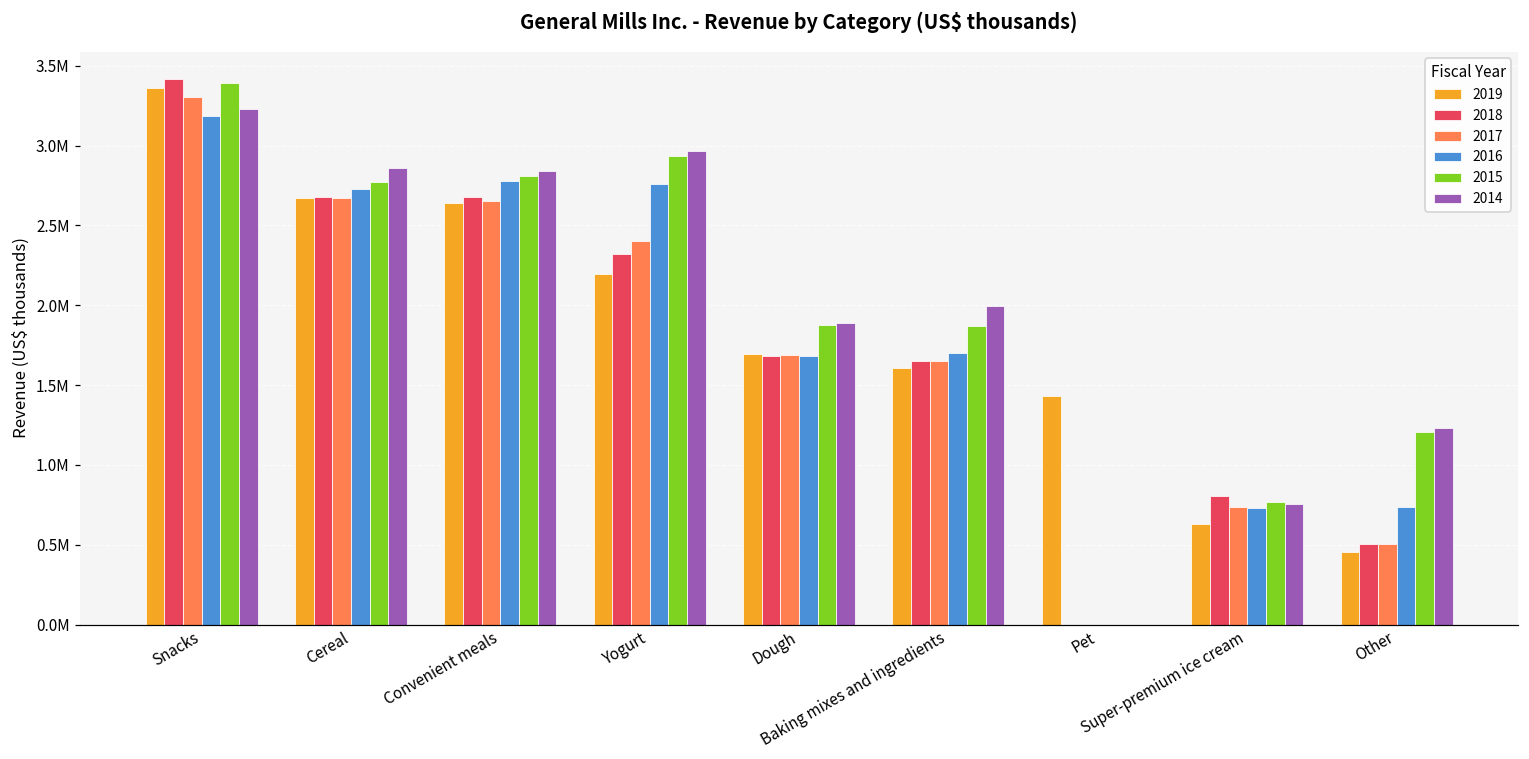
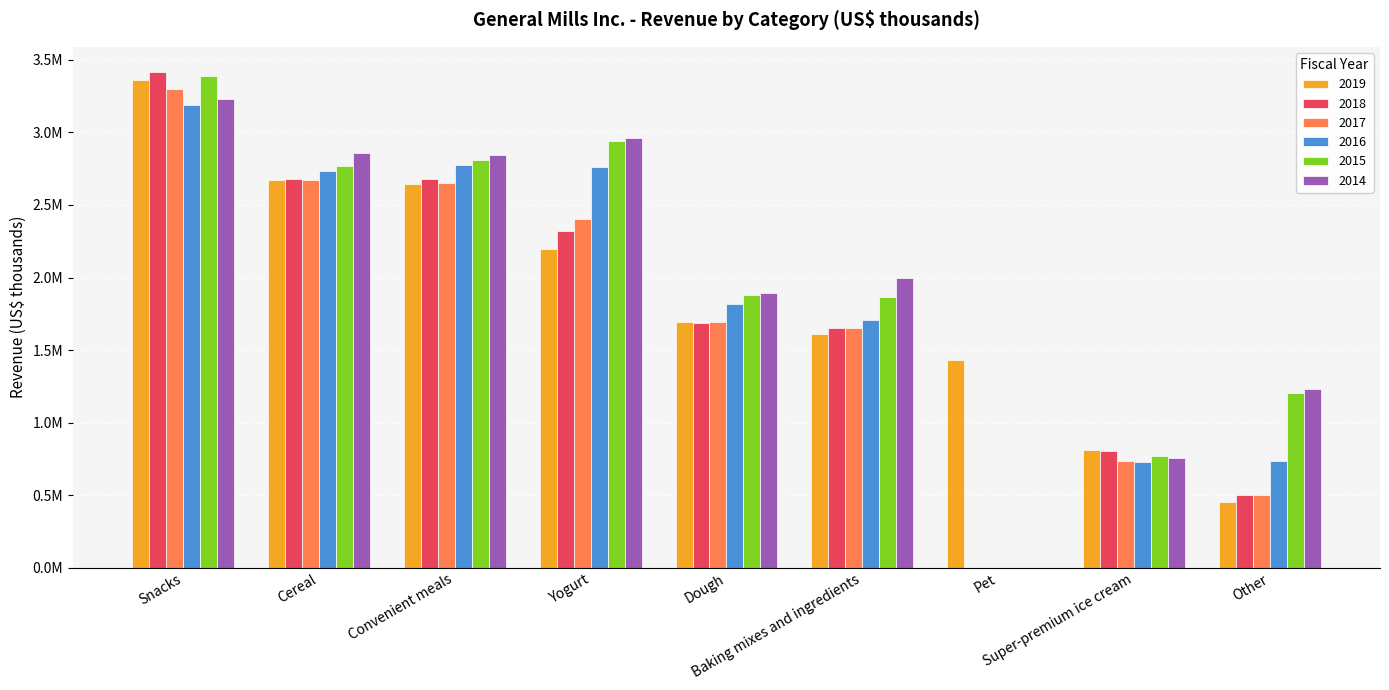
2016, Dough: 1680000 -> 1820000
2019, Super-premium ice cream: 630000 -> 810000
